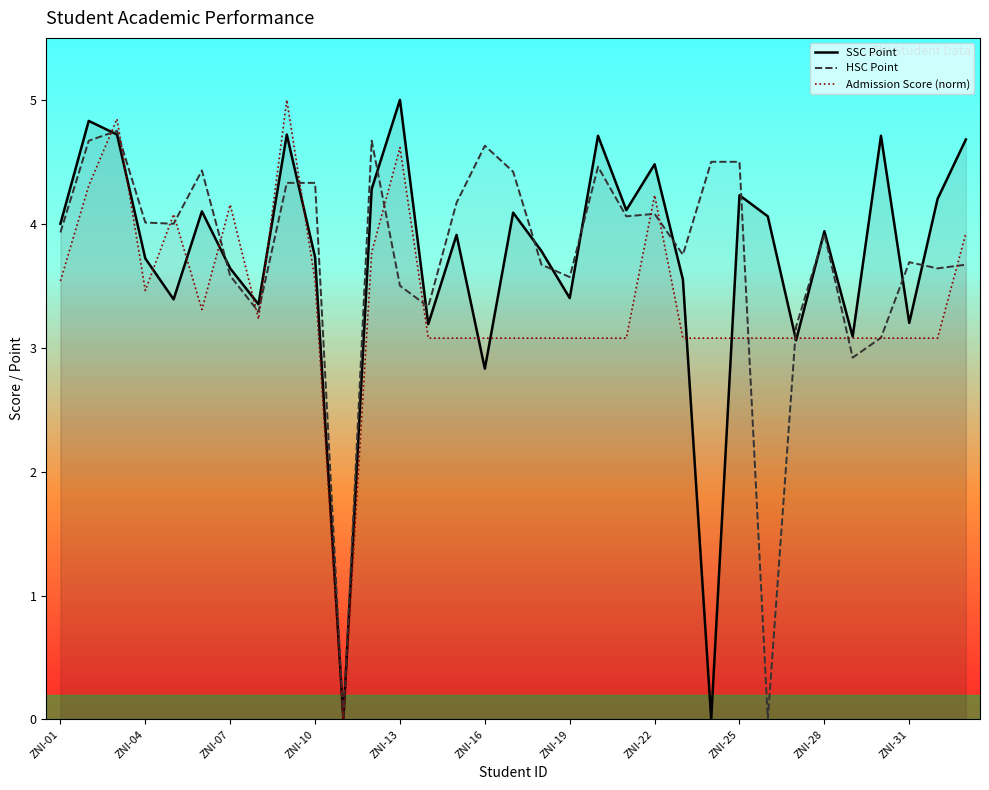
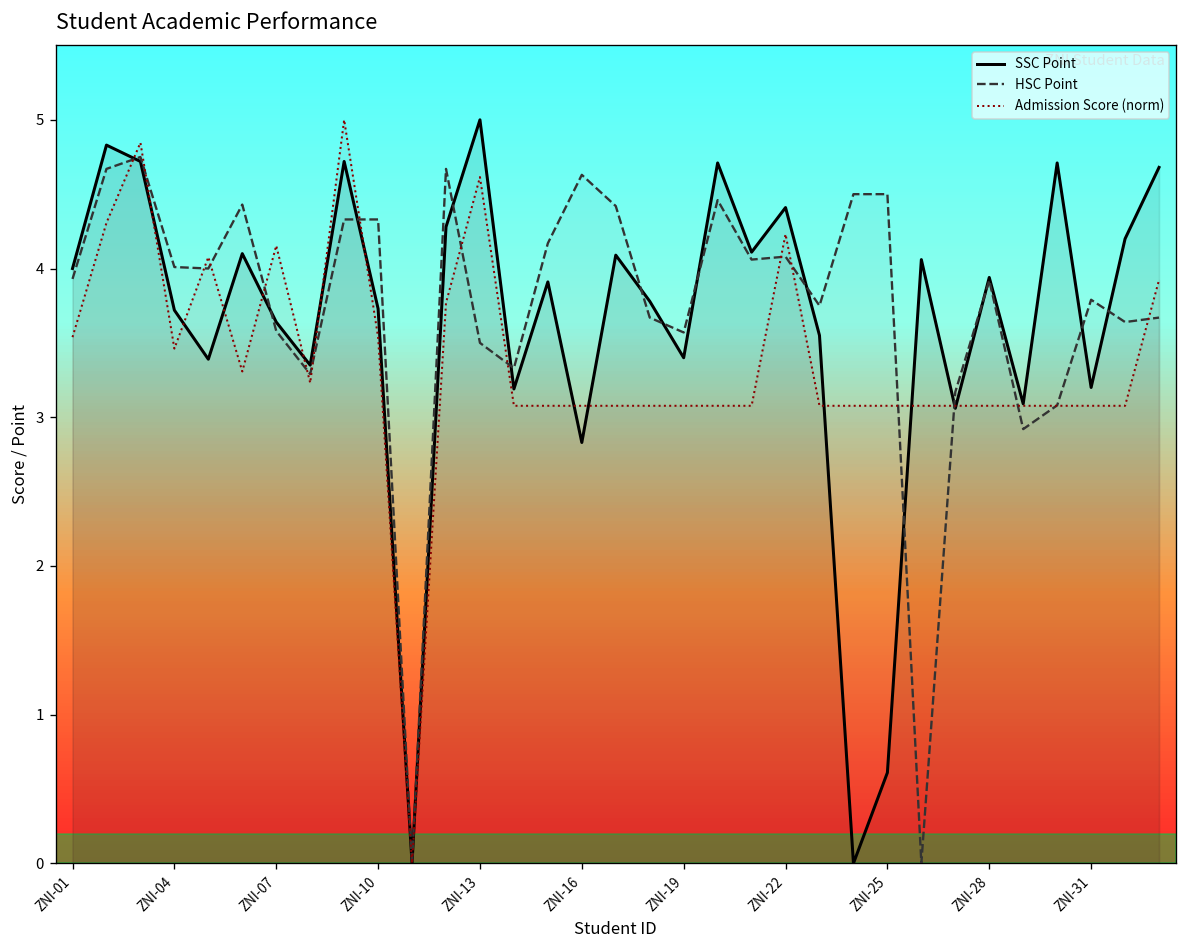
SSC Point, ZNI-22: 4.48 -> 4.41
SSC Point, ZNI-25: 4.23 -> 0.61
HSC Point, ZNI-31: 3.69 -> 3.79
